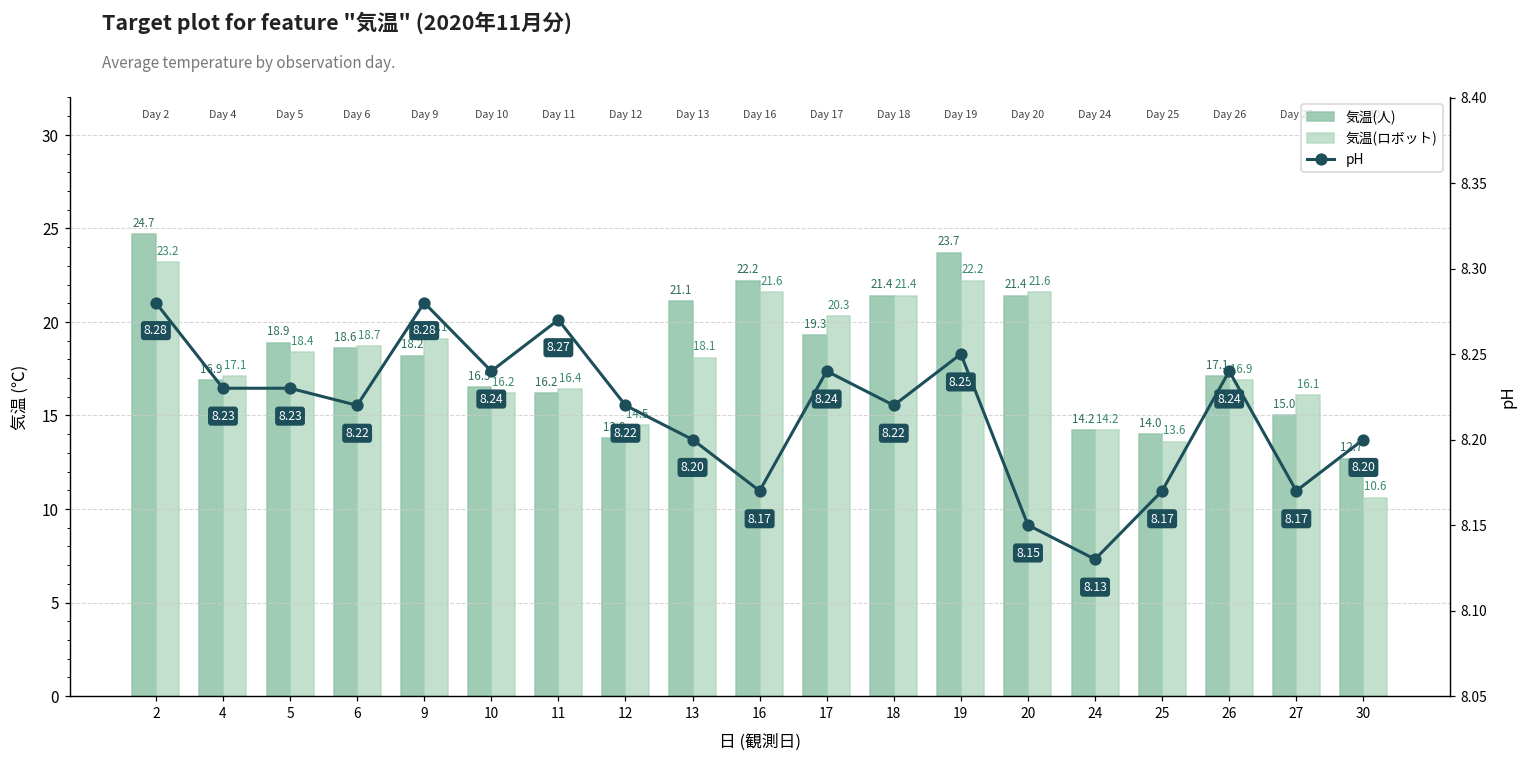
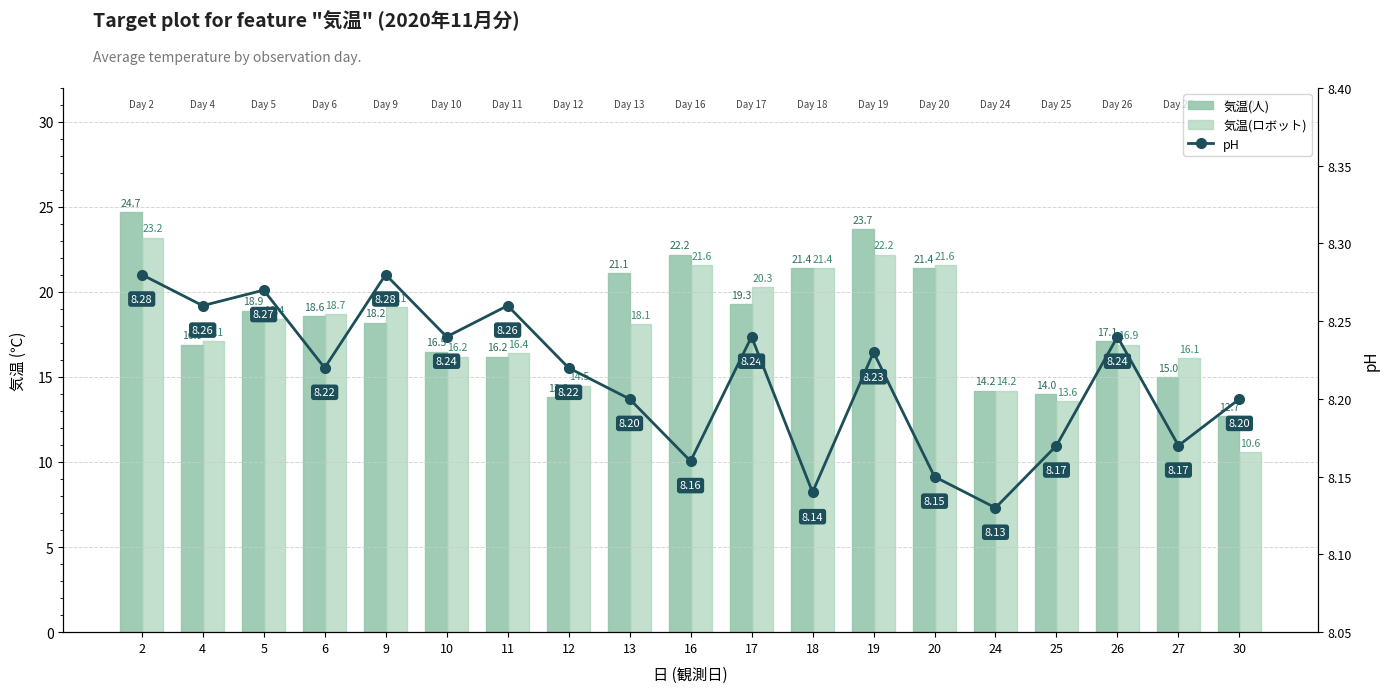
pH, 4: 8.23 -> 8.26
pH, 5: 8.23 -> 8.27
pH, 11: 8.27 -> 8.26
pH, 16: 8.17 -> 8.16
pH, 18: 8.22 -> 8.14
pH, 19: 8.25 -> 8.23
